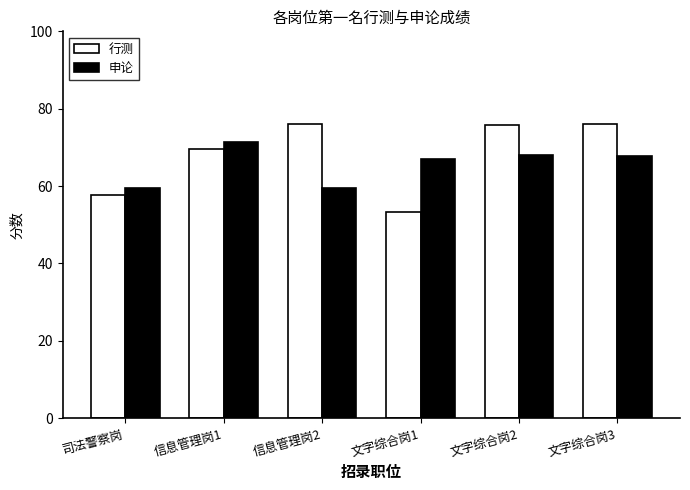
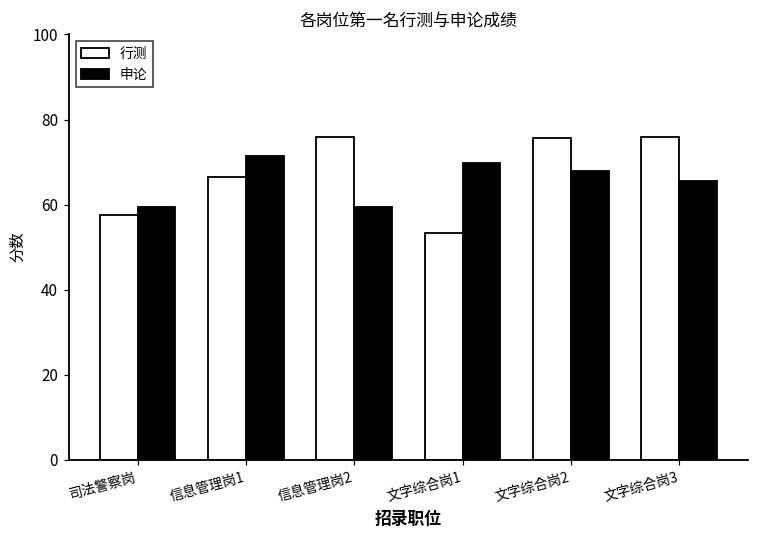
行测, 信息管理岗1: 70 -> 66
申论, 文字综合岗1: 67 -> 70
申论, 文字综合岗3: 68 -> 66
